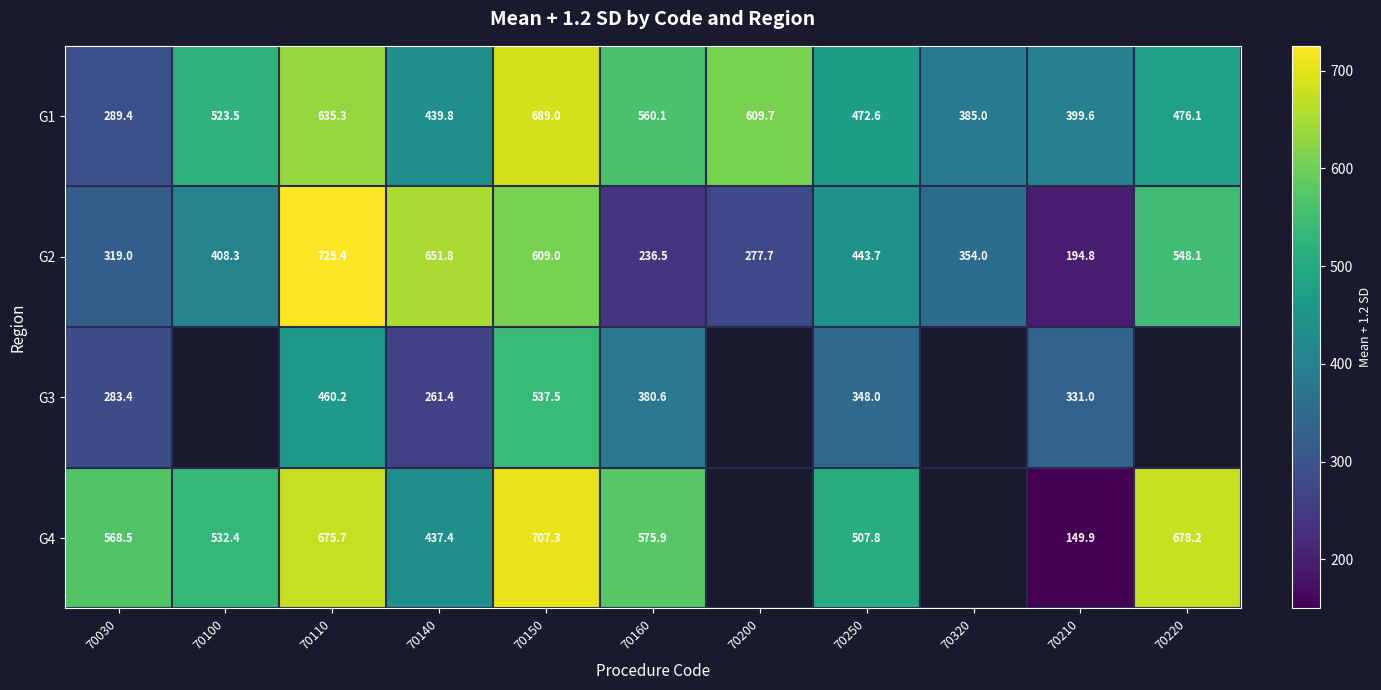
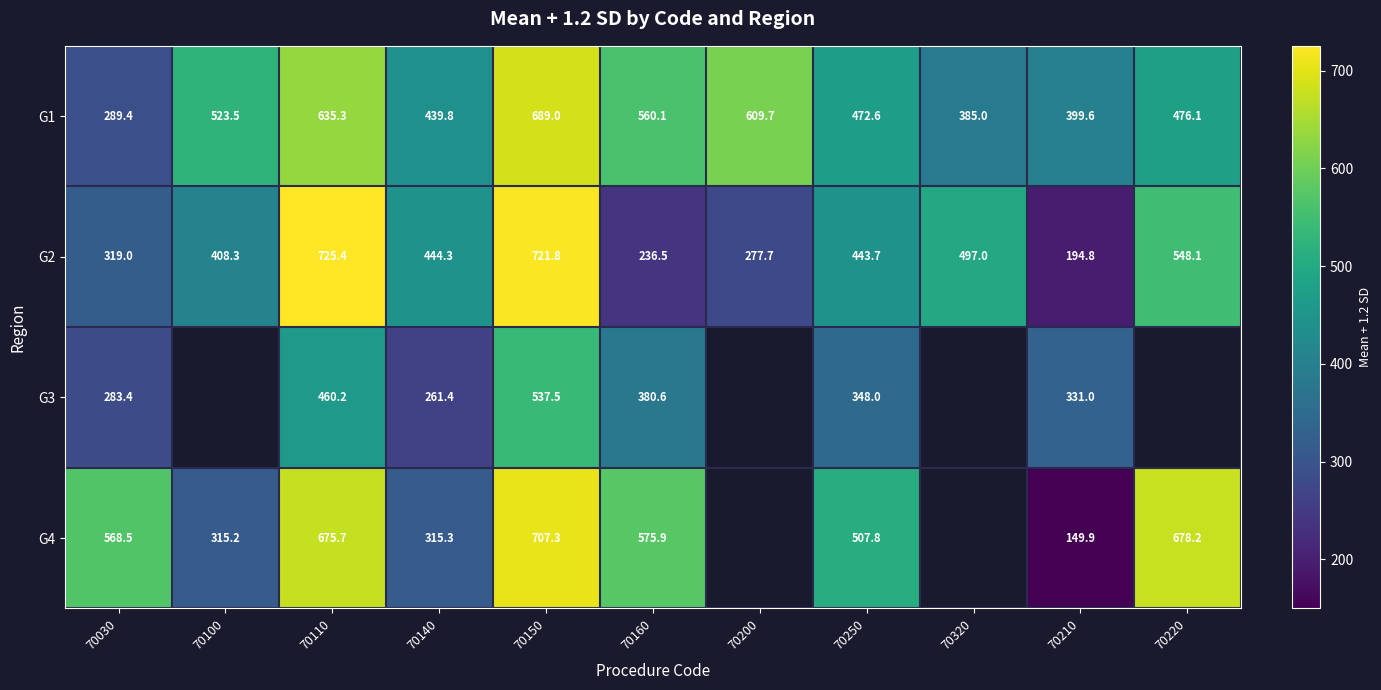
G2, 70140: 651.8 -> 444.3
G2, 70150: 609.0 -> 721.8
G2, 70320: 354.0 -> 497.0
G4, 70100: 532.4 -> 315.2
G4, 70140: 437.4 -> 315.3
